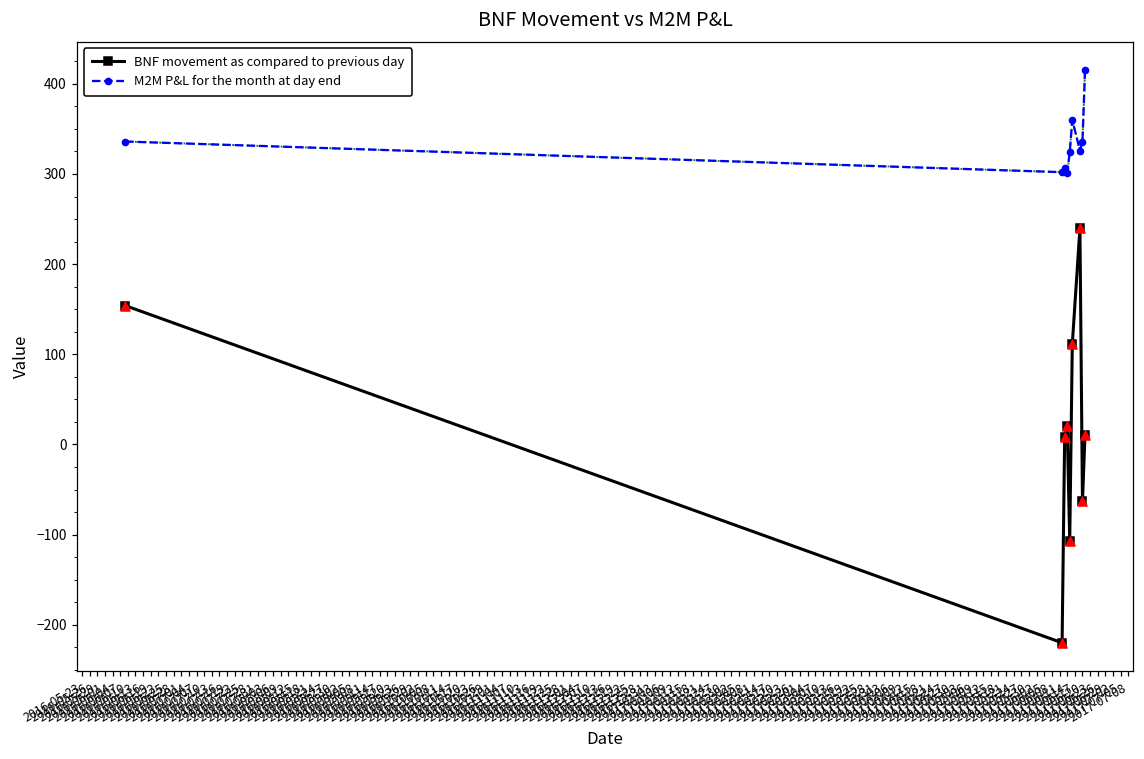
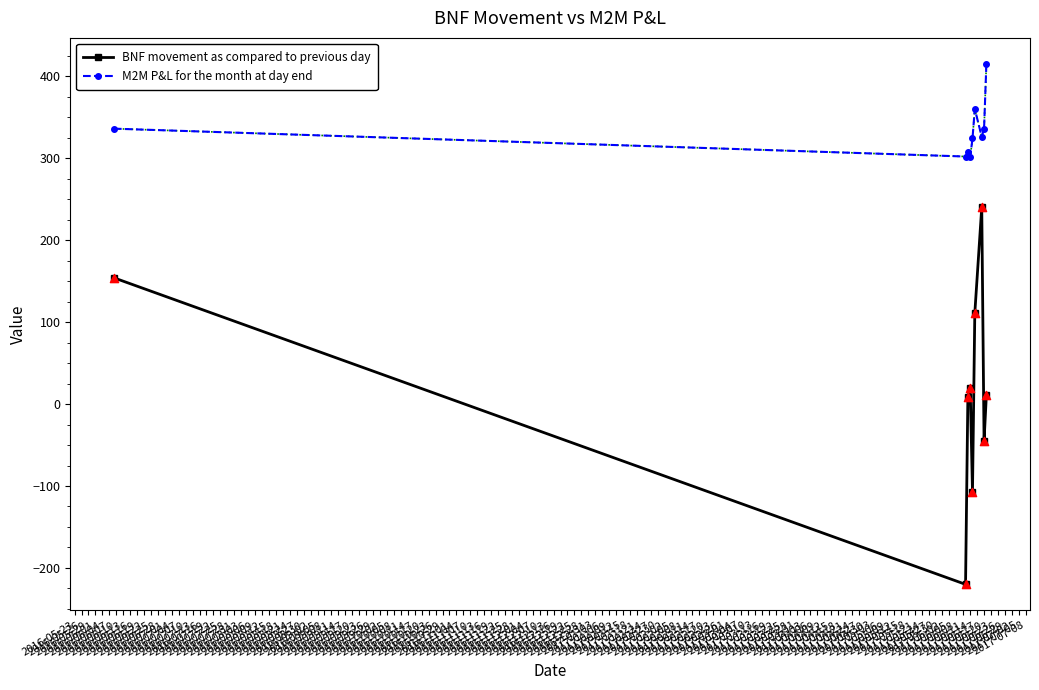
BNF movement as compared to previous day, 2017-06-20: -60 -> -50
